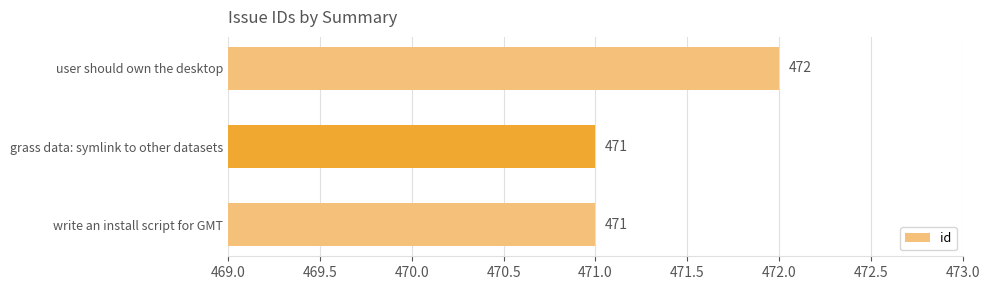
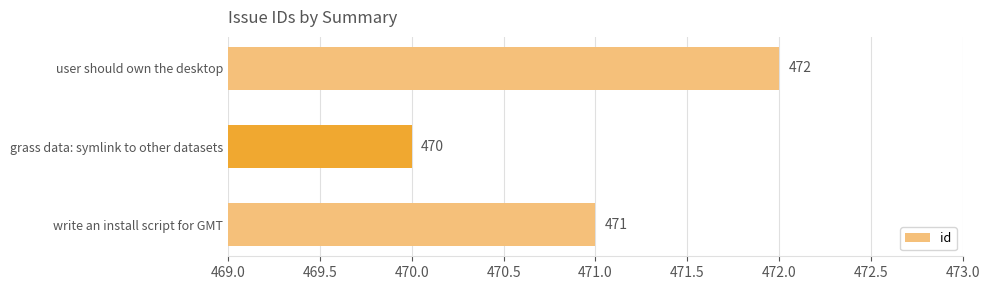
grass data: symlink to other datasets: 471 -> 470
